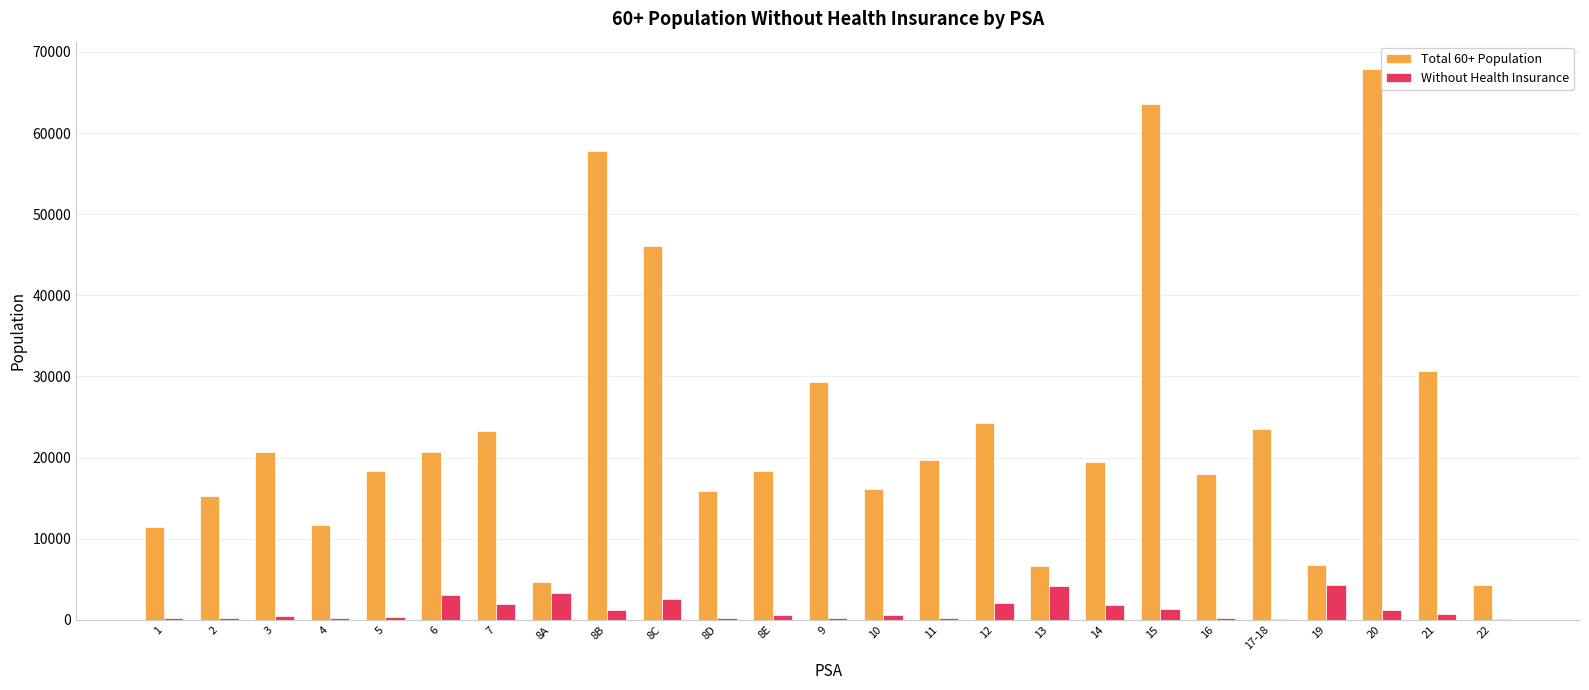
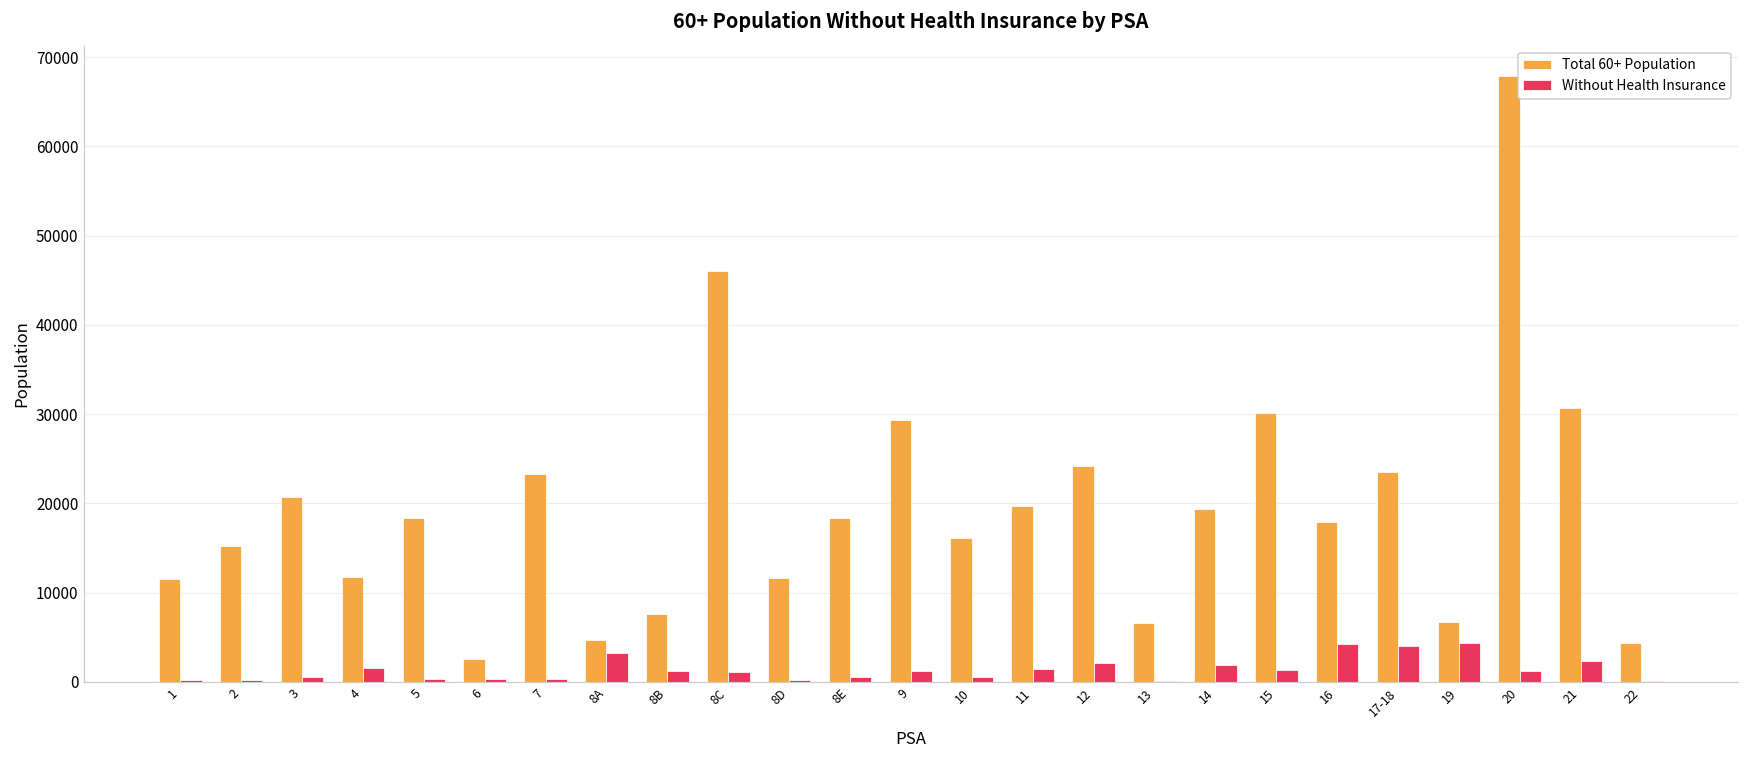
Without Health Insurance, 4: 0 -> 2000
Total 60+ Population, 6: 21000 -> 3000
Without Health Insurance, 6: 3000 -> 0
Without Health Insurance, 7: 2000 -> 0
Total 60+ Population, 8B: 58000 -> 8000
Without Health Insurance, 8C: 3000 -> 1000
Total 60+ Population, 8D: 16000 -> 12000
Without Health Insurance, 9: 0 -> 1000
Without Health Insurance, 11: 0 -> 1000
Without Health Insurance, 13: 4000 -> 0
Total 60+ Population, 15: 64000 -> 30000
Without Health Insurance, 16: 0 -> 4000
Without Health Insurance, 17-18: 0 -> 4000
Without Health Insurance, 21: 1000 -> 2000
